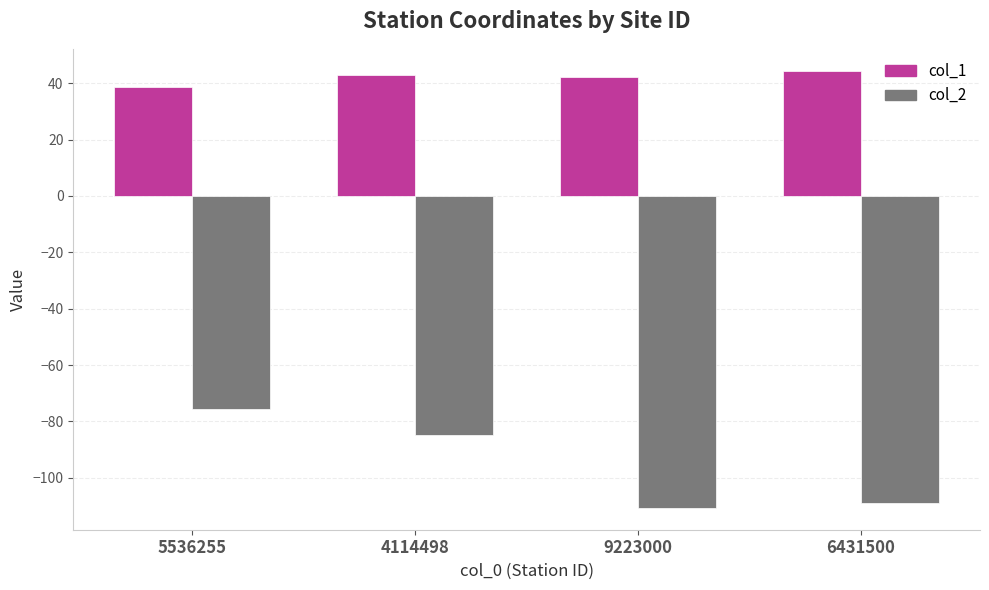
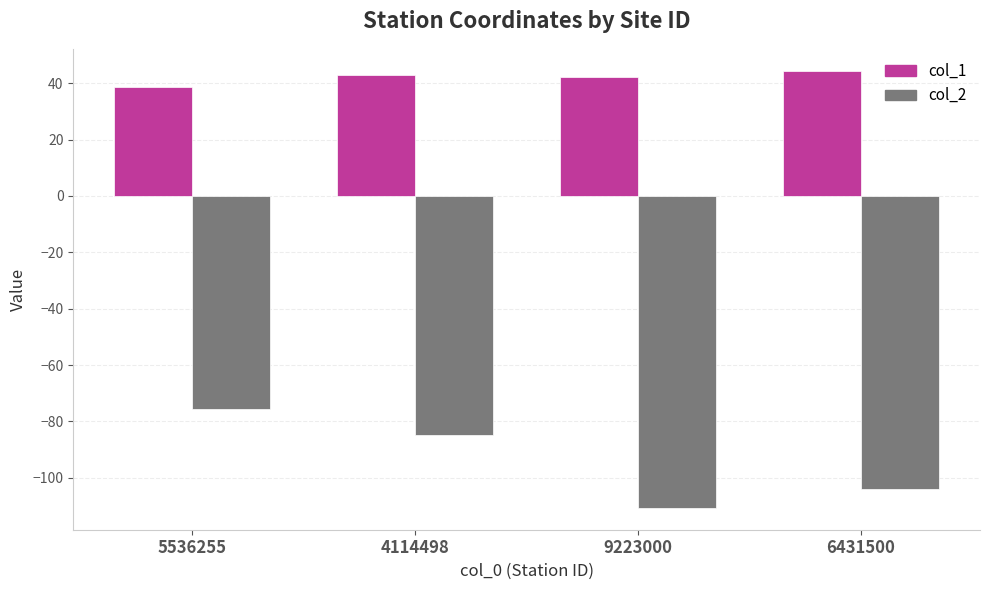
col_2, 6431500: -109 -> -104
